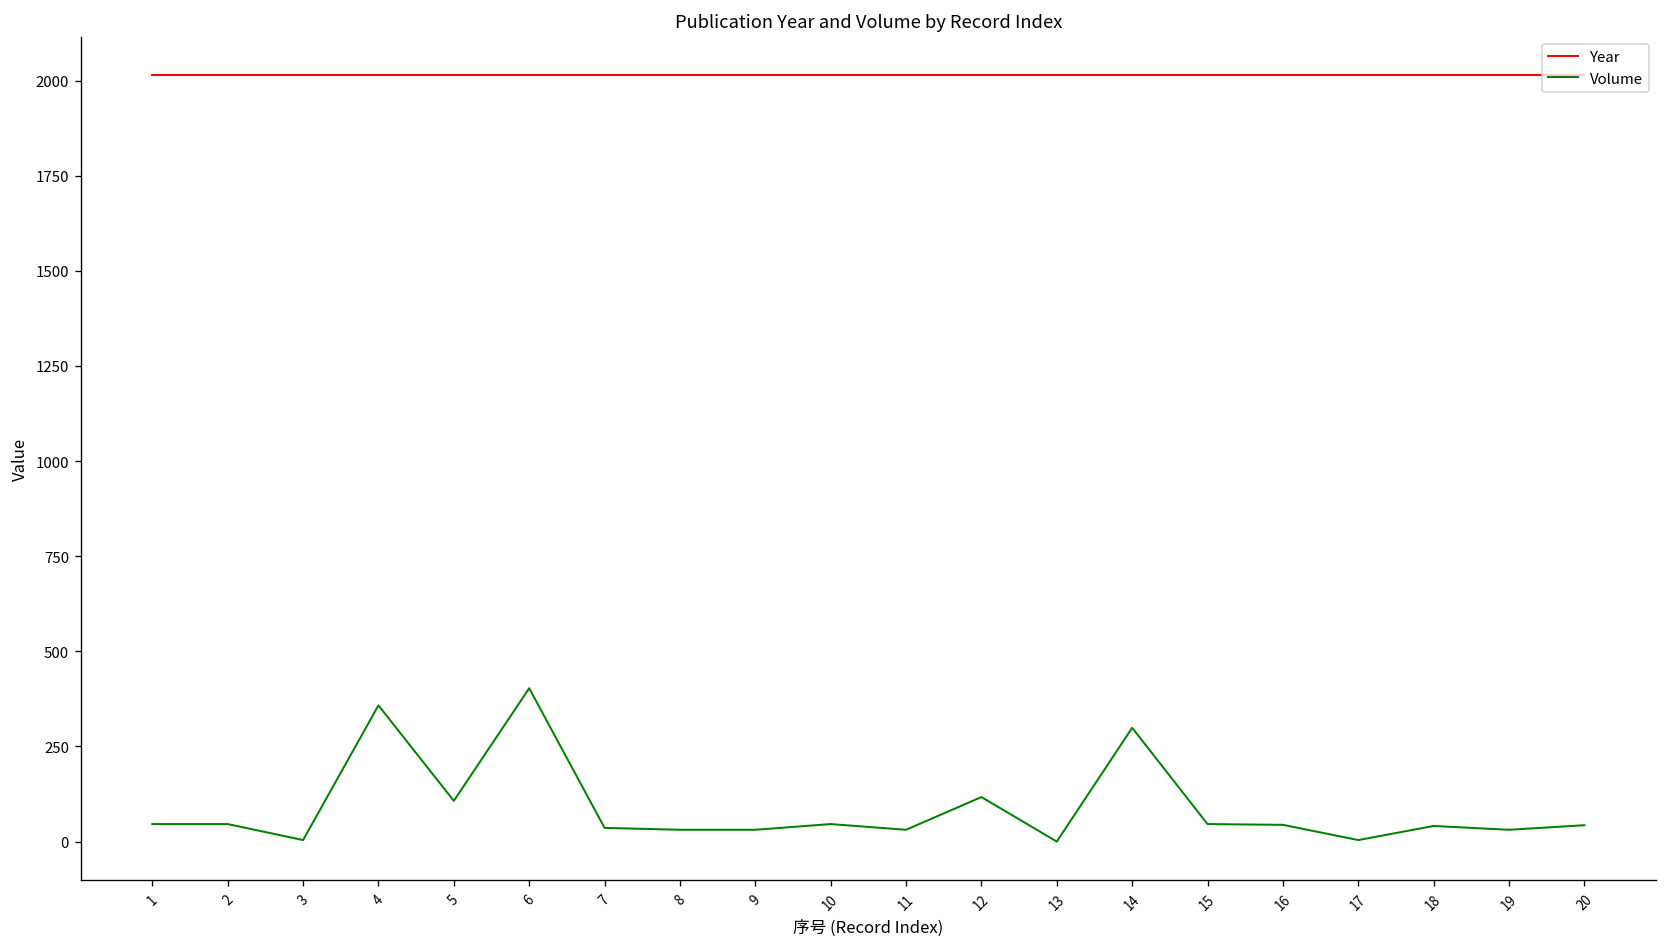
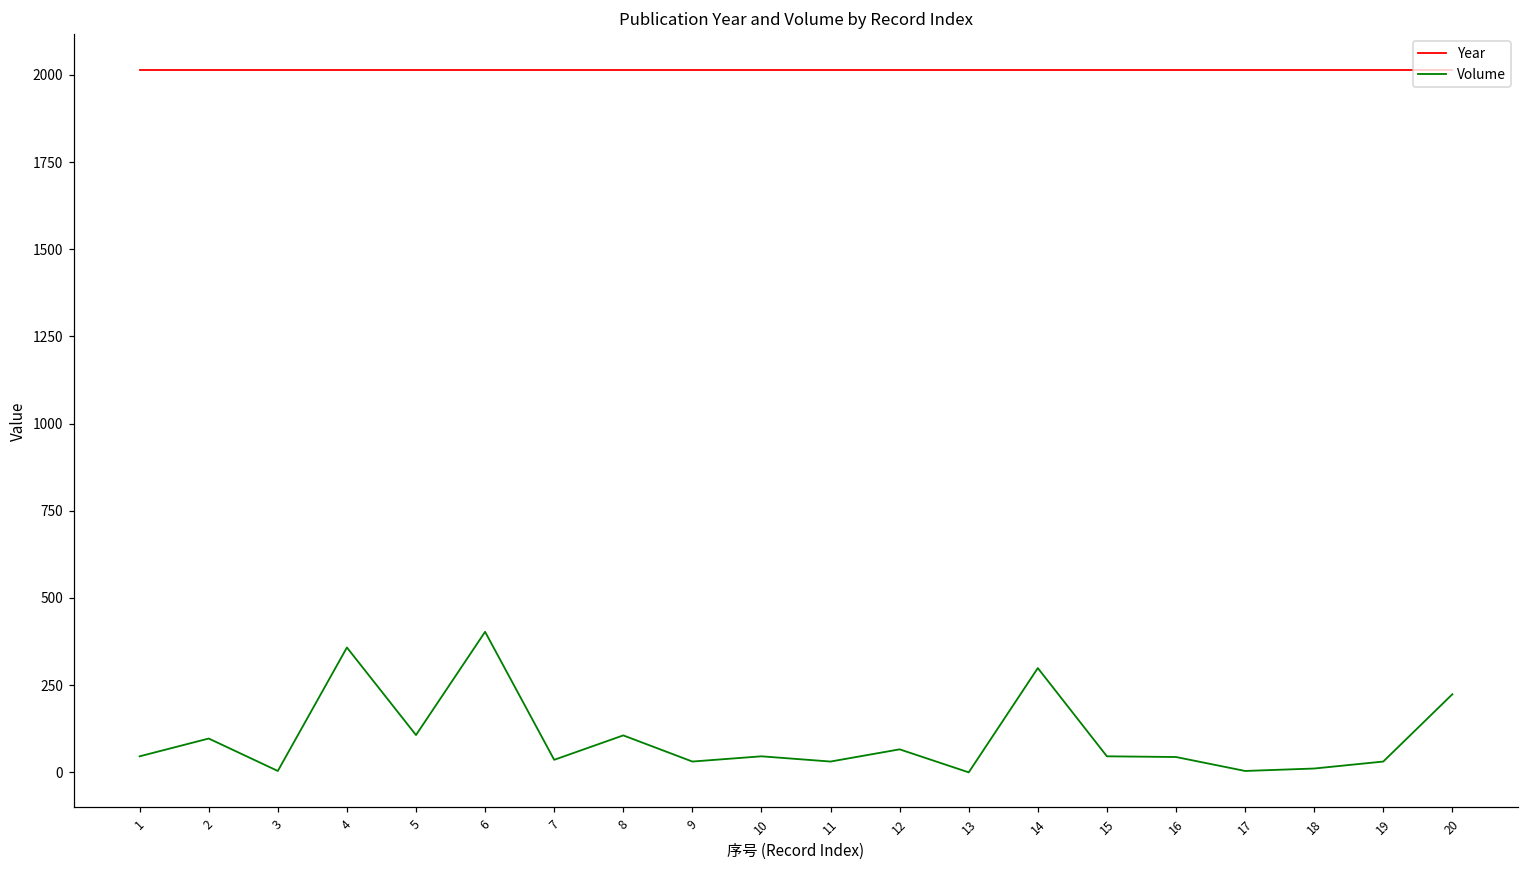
Volume, 2: 50 -> 100
Volume, 8: 30 -> 110
Volume, 12: 120 -> 70
Volume, 18: 40 -> 10
Volume, 20: 40 -> 220
